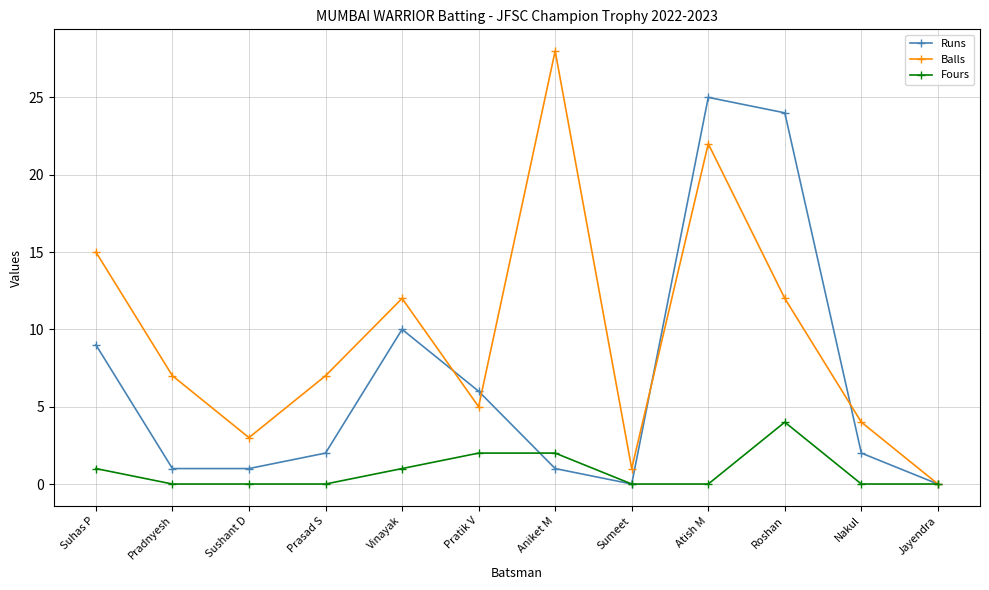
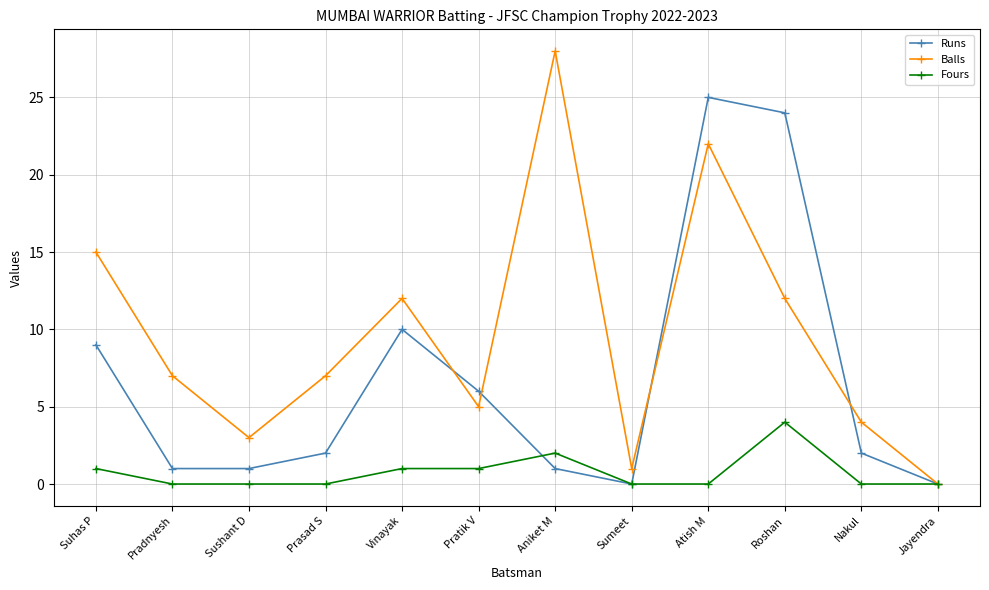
Fours, Pratik V: 2 -> 1
